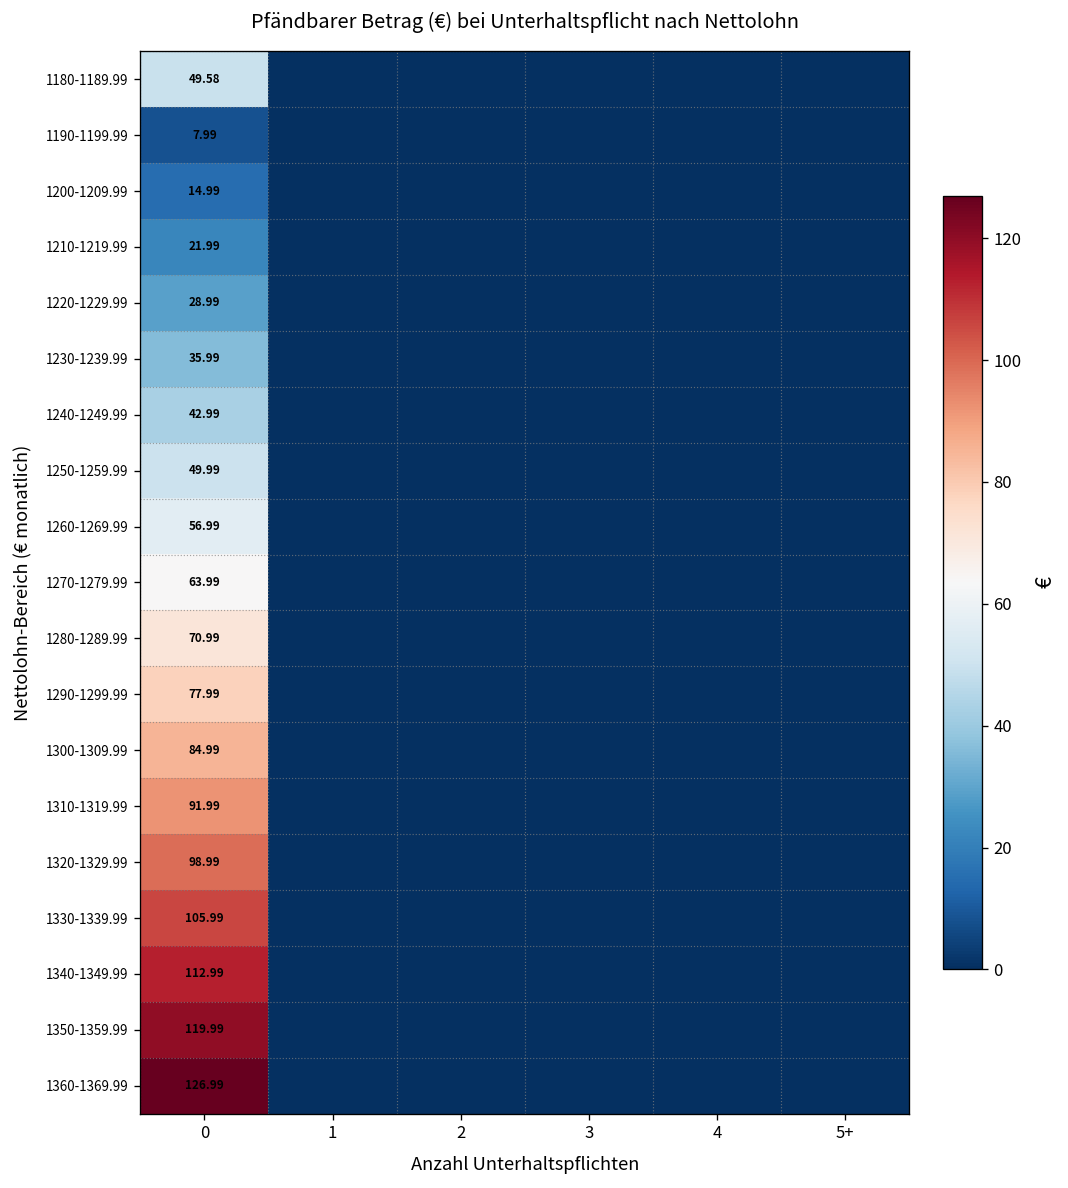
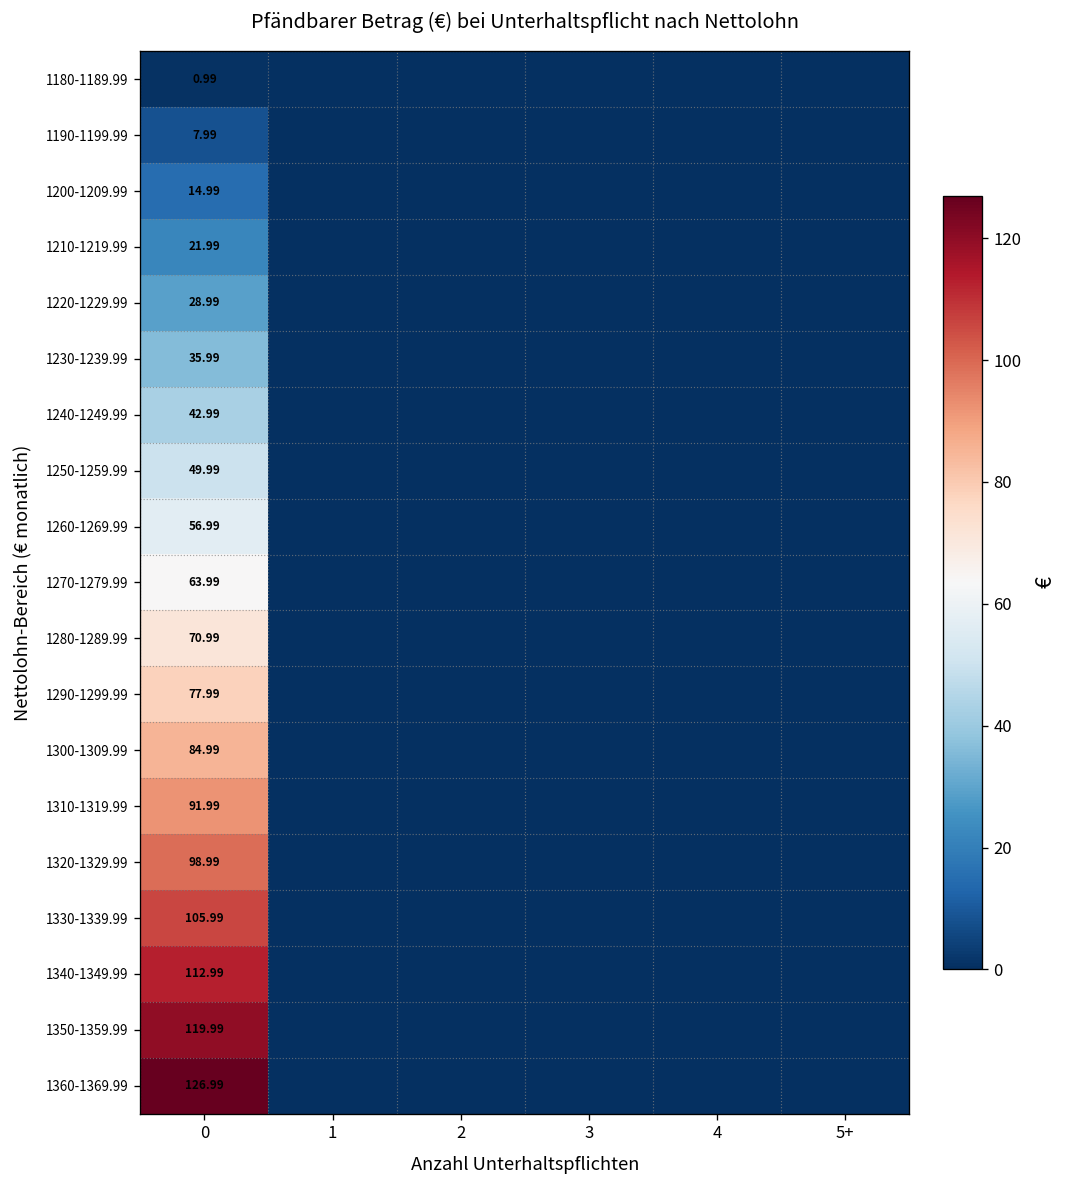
1180-1189.99, 0: 49.58 -> 0.99
